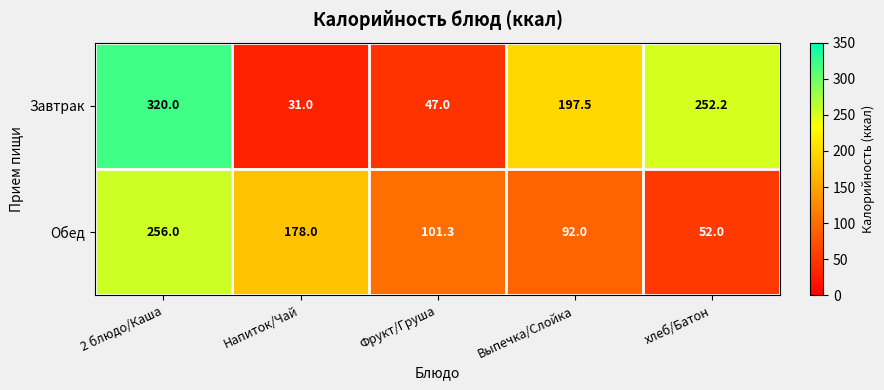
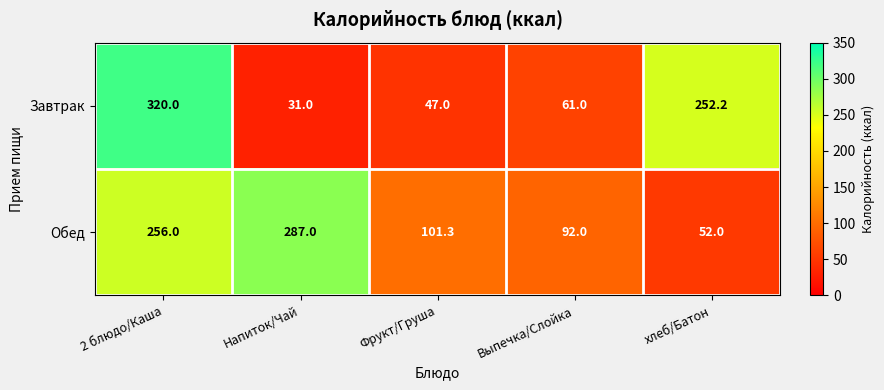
Завтрак, Выпечка/Слойка: 197.5 -> 61.0
Обед, Напиток/Чай: 178.0 -> 287.0
